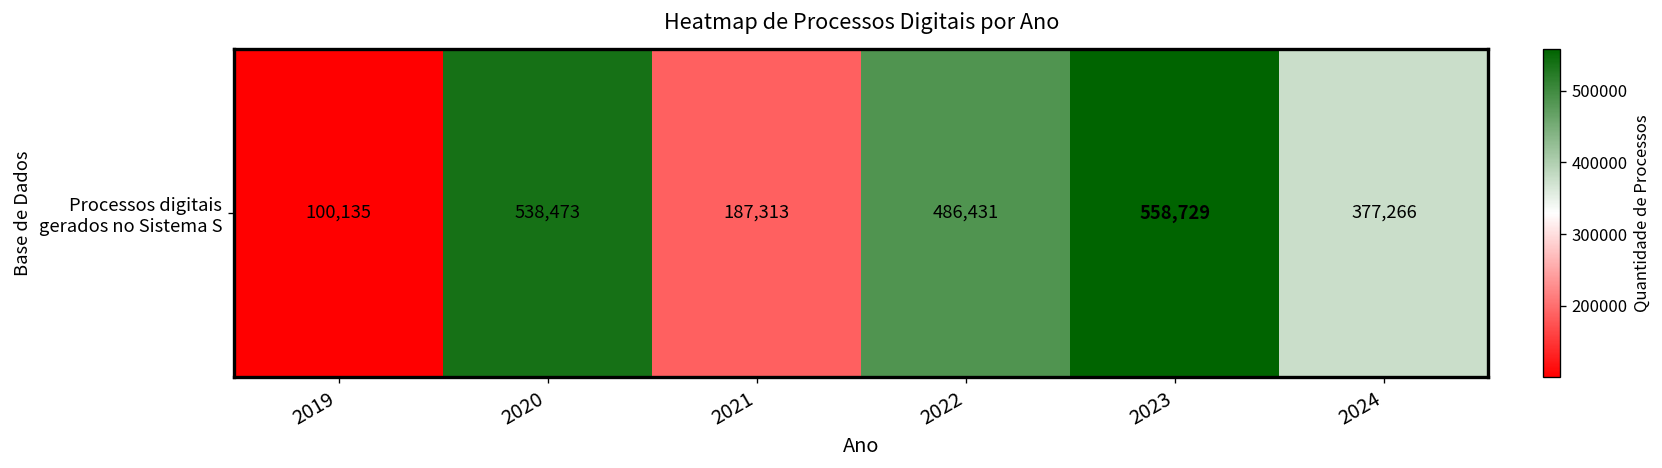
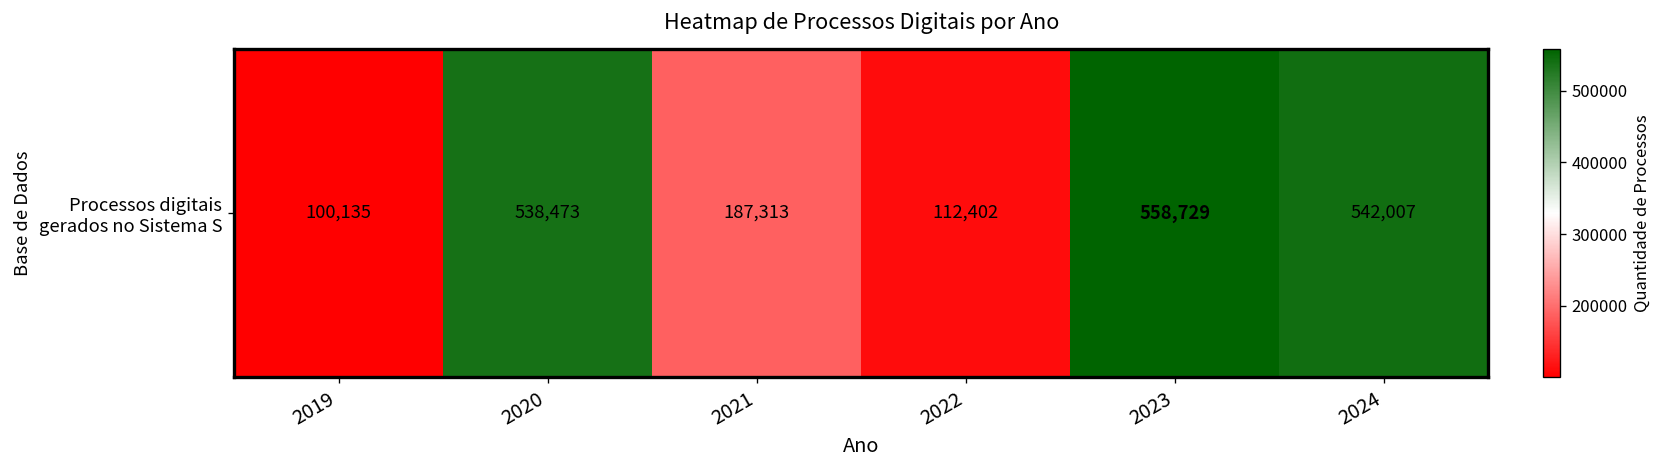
Processos digitais gerados no Sistema S, 2022: 486,431 -> 112,402
Processos digitais gerados no Sistema S, 2024: 377,266 -> 542,007
